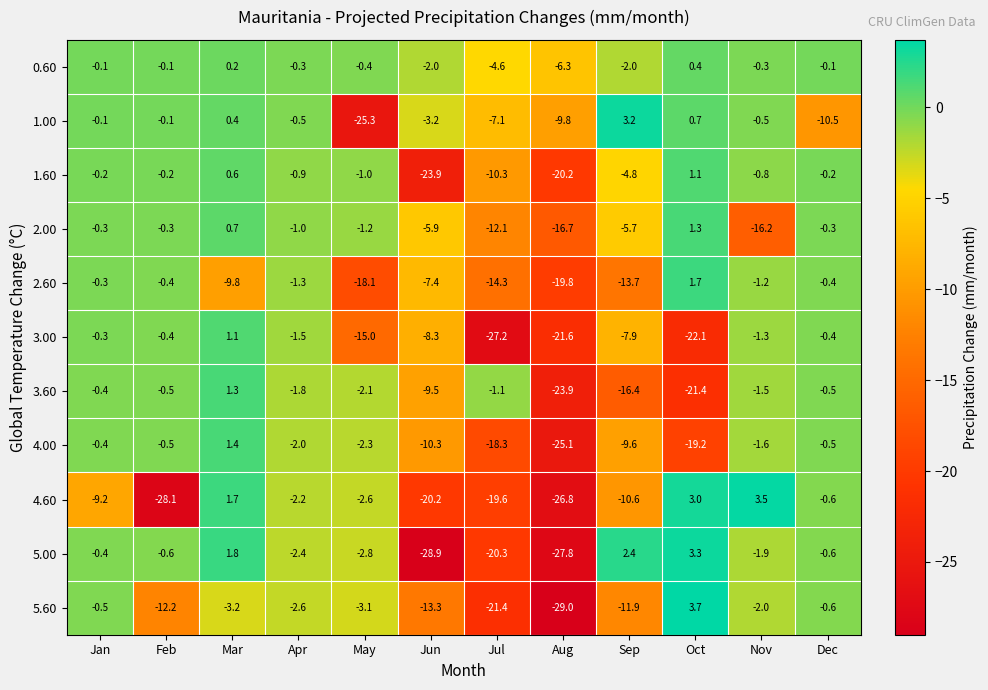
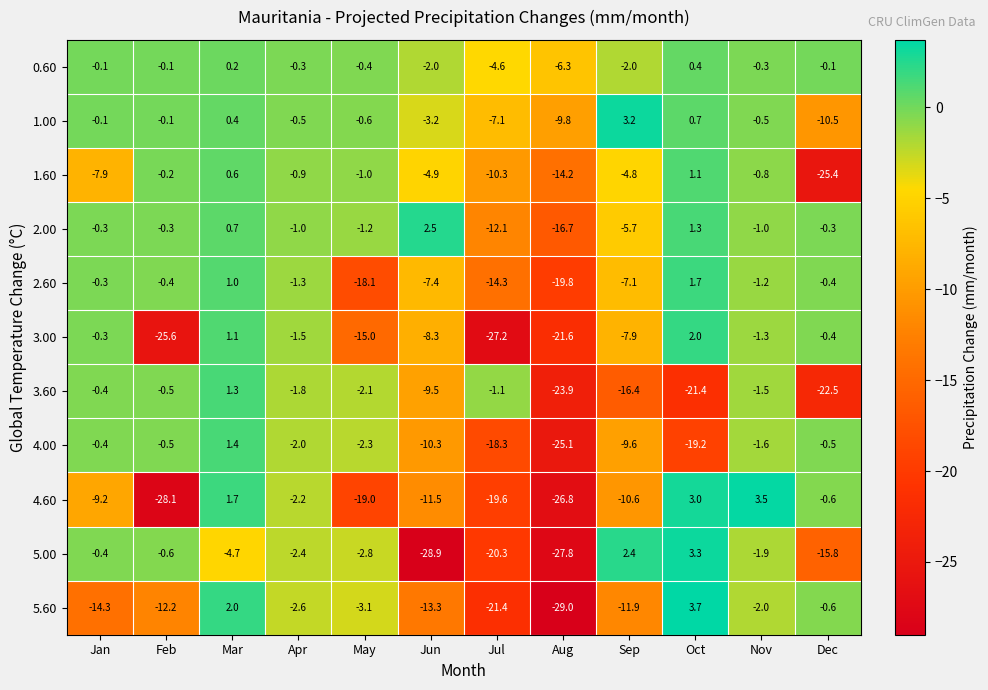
1.00, May: -25.3 -> -0.6
1.60, Jan: -0.2 -> -7.9
1.60, Jun: -23.9 -> -4.9
1.60, Aug: -20.2 -> -14.2
1.60, Dec: -0.2 -> -25.4
2.00, Jun: -5.9 -> 2.5
2.00, Nov: -16.2 -> -1.0
2.60, Mar: -9.8 -> 1.0
2.60, Sep: -13.7 -> -7.1
3.00, Feb: -0.4 -> -25.6
3.00, Oct: -22.1 -> 2.0
3.60, Dec: -0.5 -> -22.5
4.60, May: -2.6 -> -19.0
4.60, Jun: -20.2 -> -11.5
5.00, Mar: 1.8 -> -4.7
5.00, Dec: -0.6 -> -15.8
5.60, Jan: -0.5 -> -14.3
5.60, Mar: -3.2 -> 2.0
